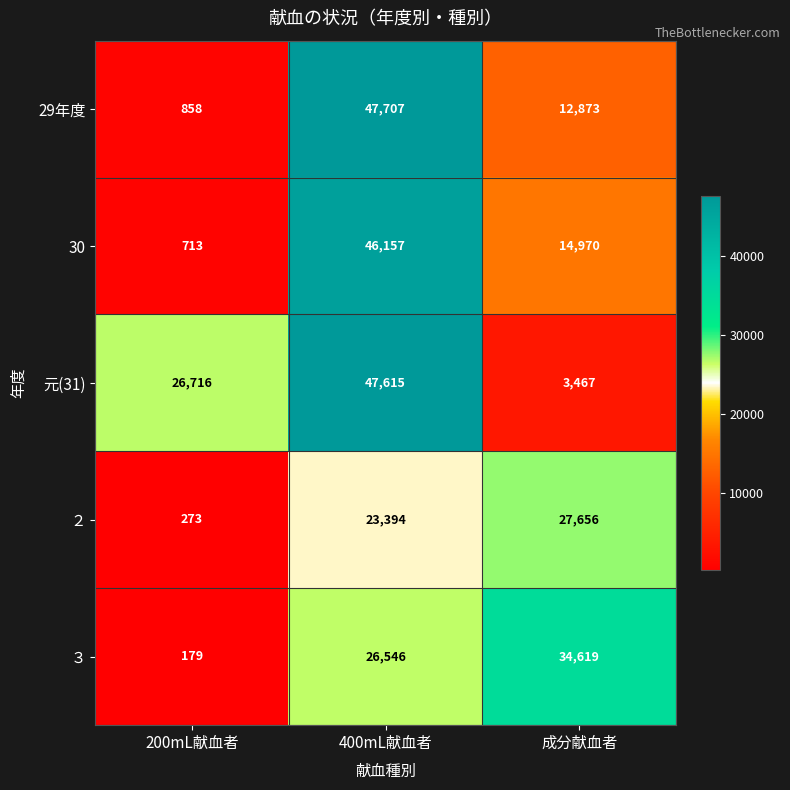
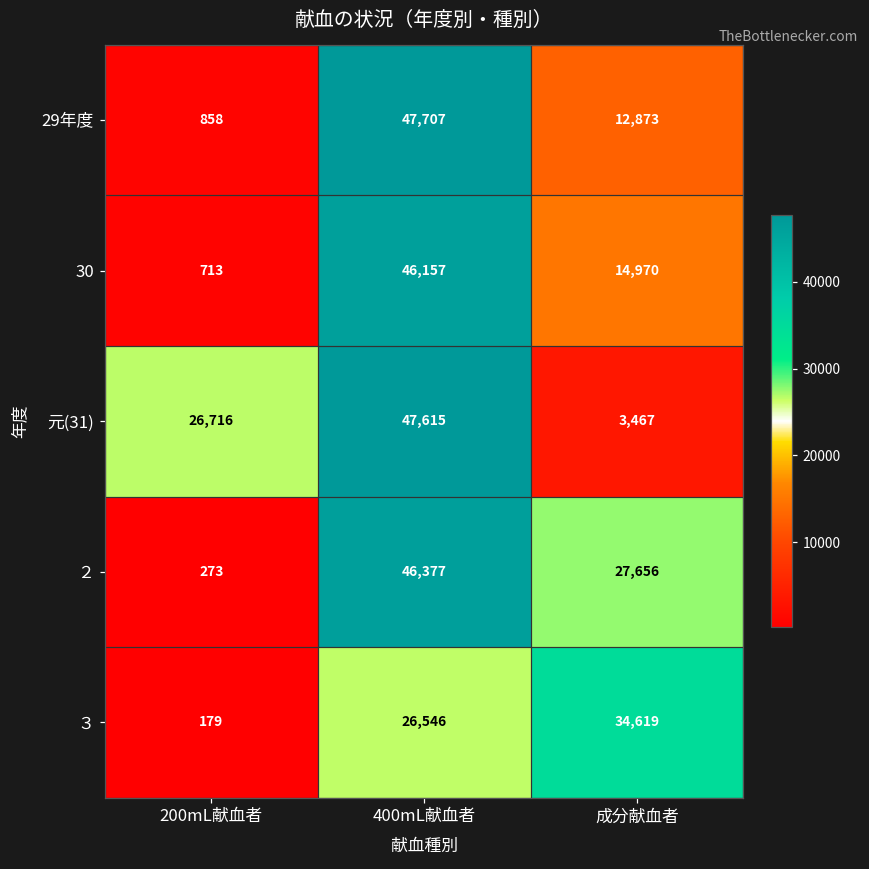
２, 400mL献血者: 23,394 -> 46,377
